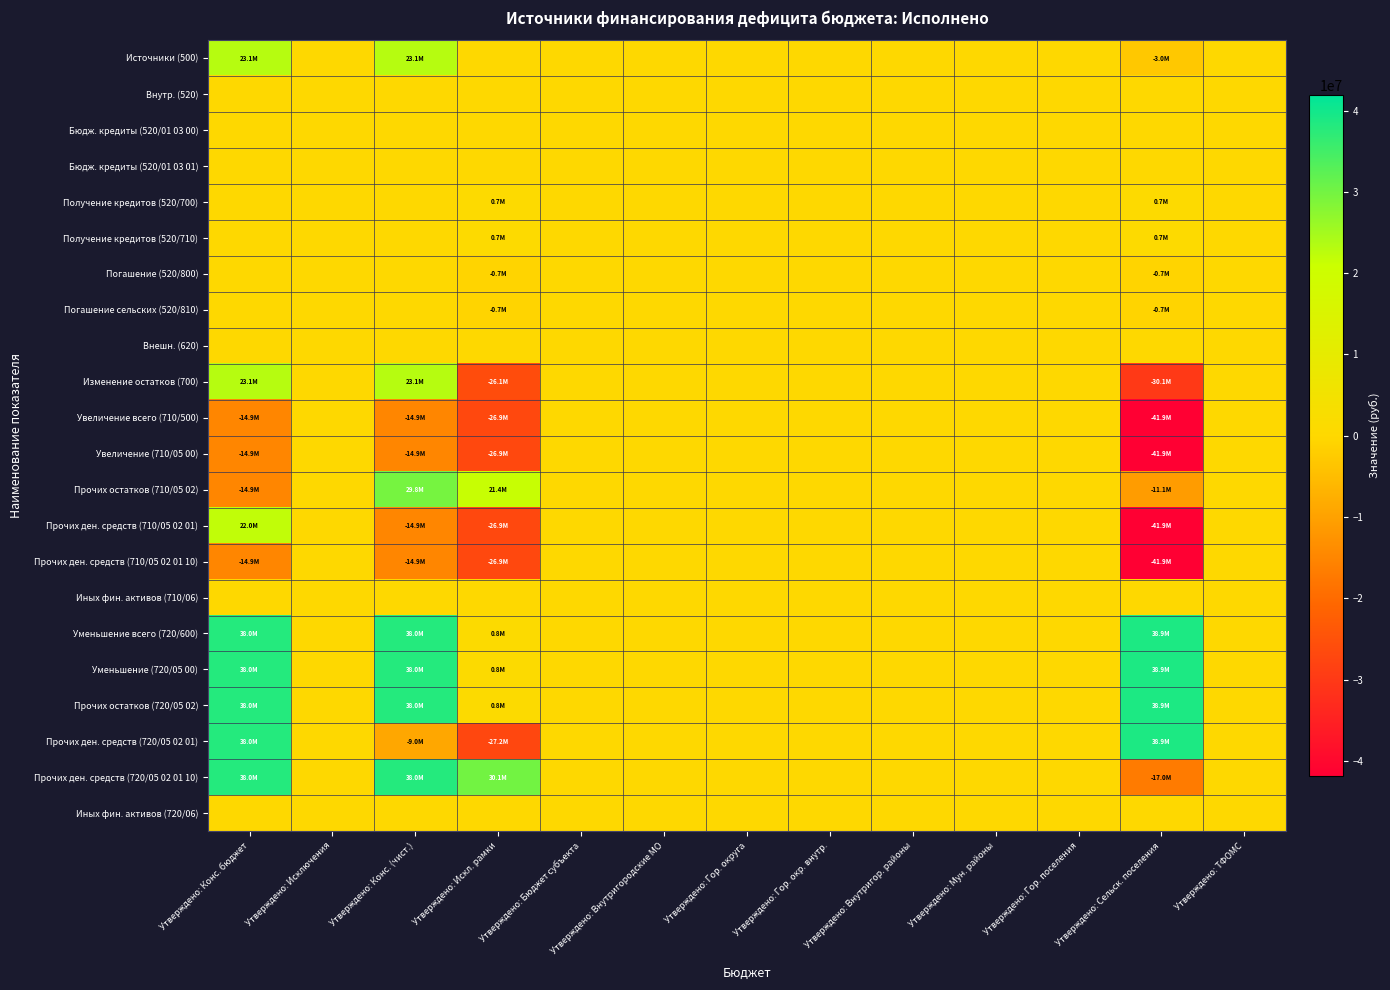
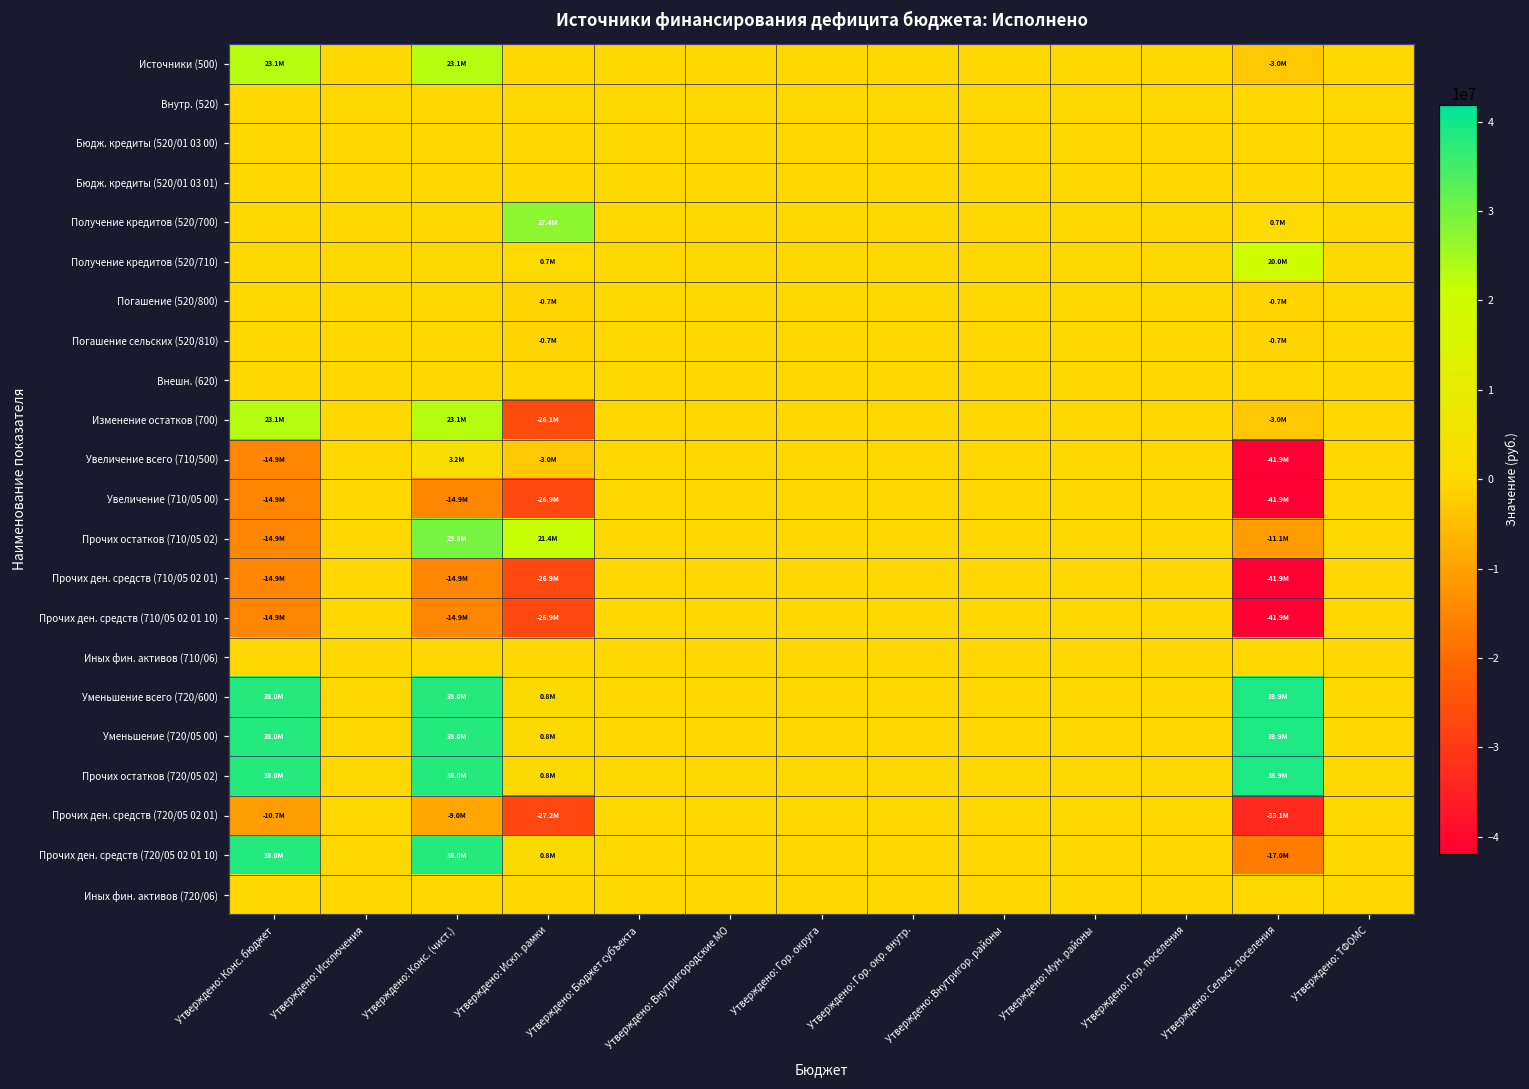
Получение кредитов (520/700), Утверждено: Искл. рамки: 0.7M -> 27.4M
Получение кредитов (520/710), Утверждено: Сельск. поселения: 0.7M -> 20.0M
Изменение остатков (700), Утверждено: Сельск. поселения: -30.1M -> -3.0M
Увеличение всего (710/500), Утверждено: Конс. (чист.): -14.9M -> 3.2M
Увеличение всего (710/500), Утверждено: Искл. рамки: -26.9M -> -3.0M
Прочих ден. средств (710/05 02 01), Утверждено: Конс. бюджет: 22.0M -> -14.9M
Прочих ден. средств (720/05 02 01), Утверждено: Конс. бюджет: 38.0M -> -10.7M
Прочих ден. средств (720/05 02 01), Утверждено: Сельск. поселения: 38.9M -> -33.1M
Прочих ден. средств (720/05 02 01 10), Утверждено: Искл. рамки: 30.1M -> 0.8M
